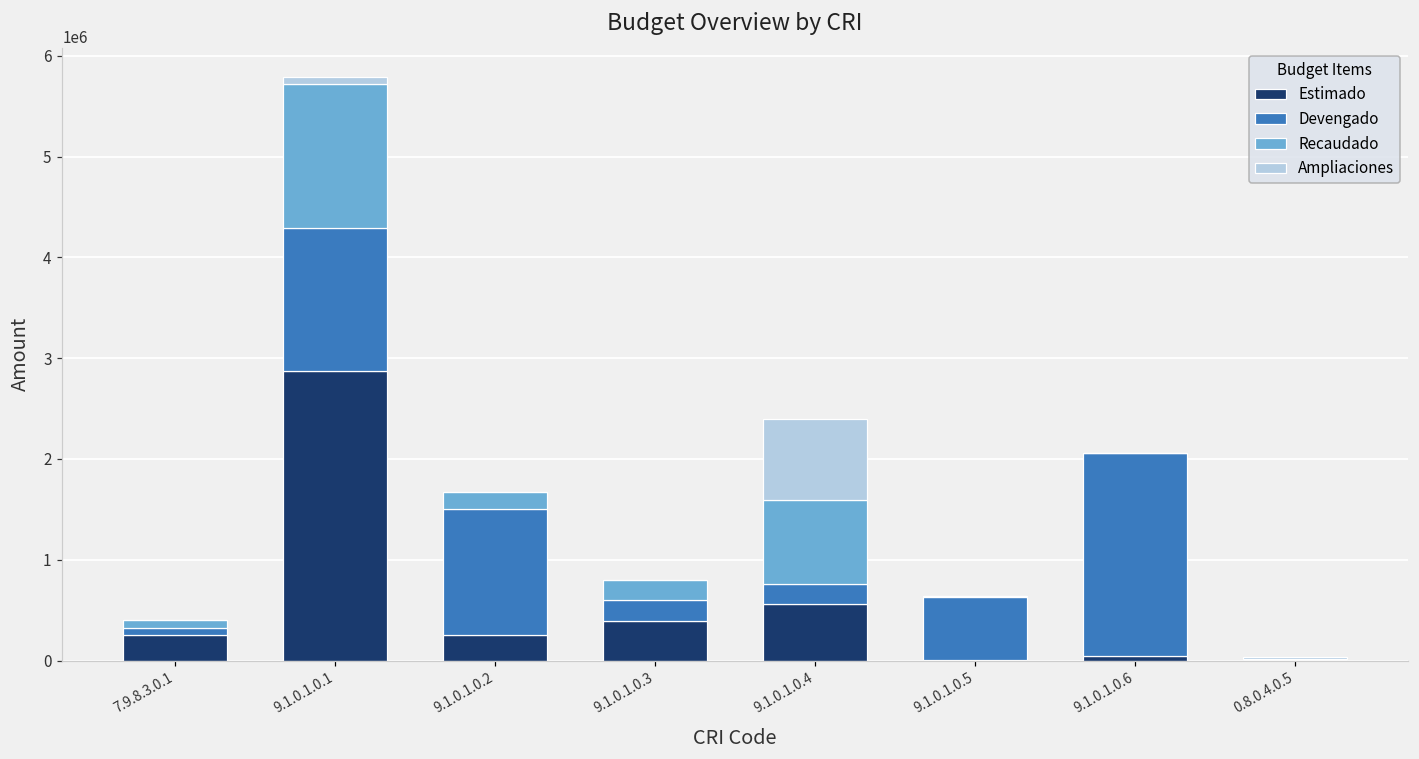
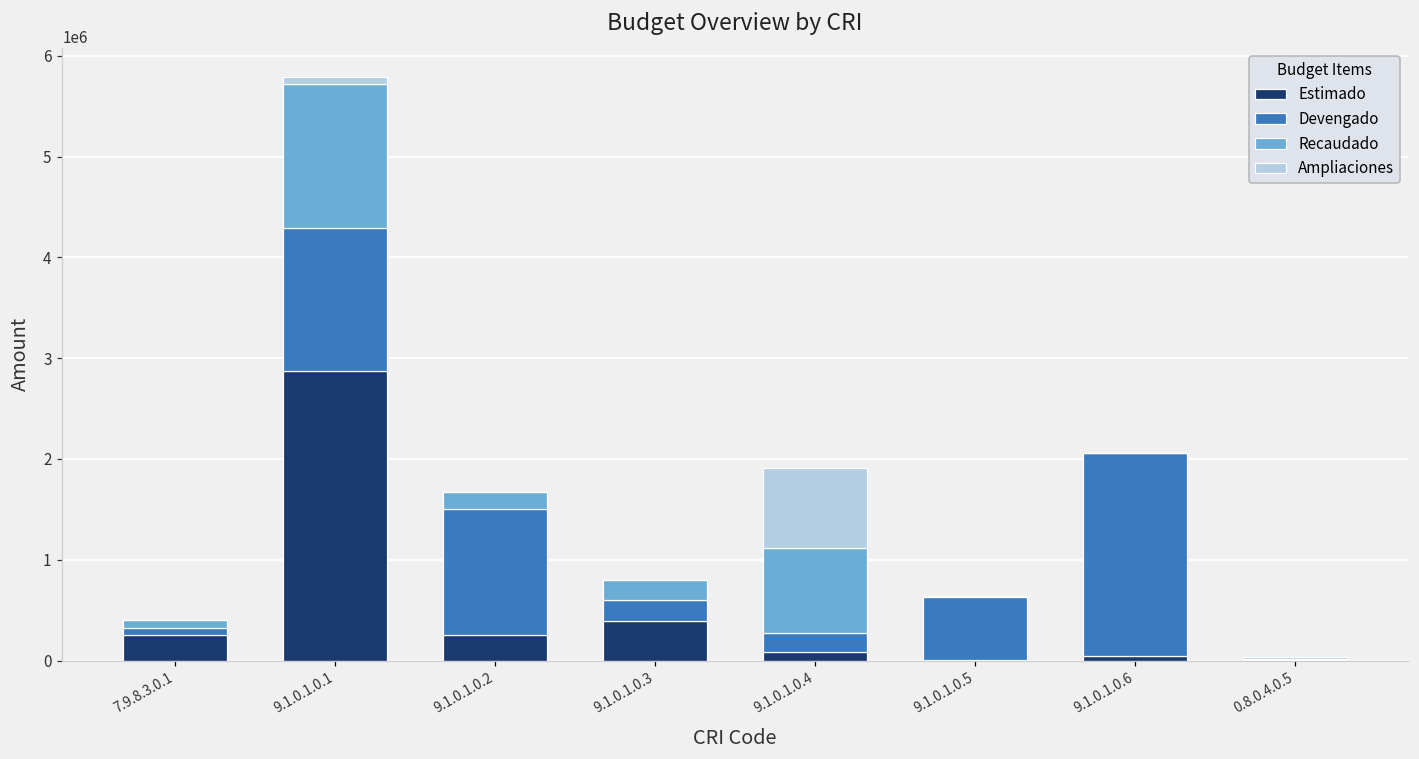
Estimado, 9.1.0.1.0.4: 600000 -> 100000
